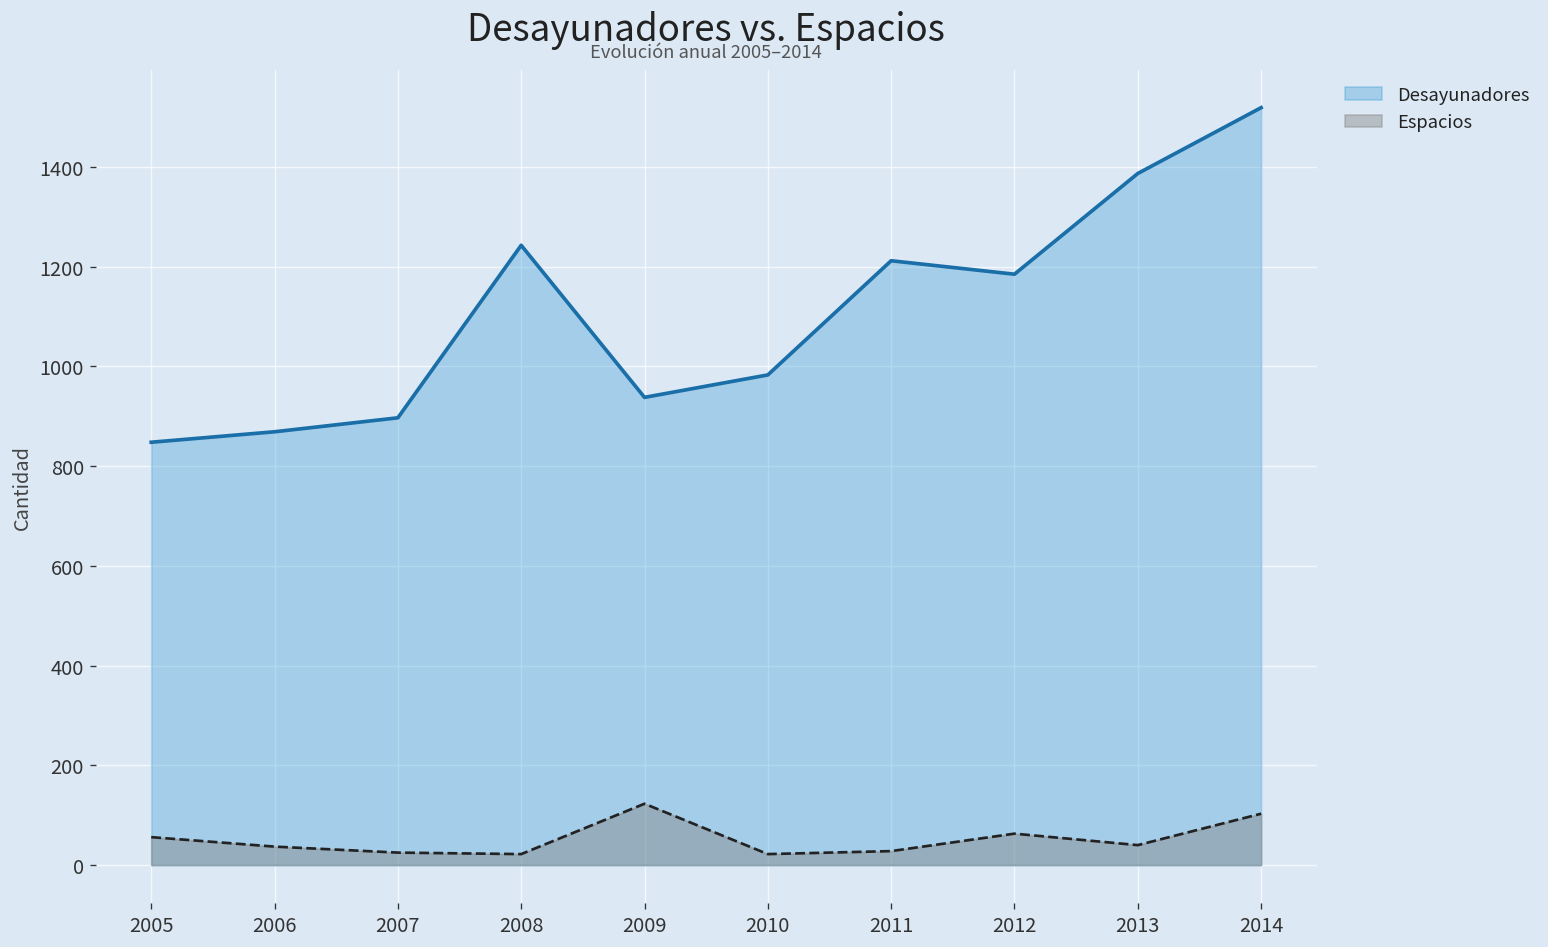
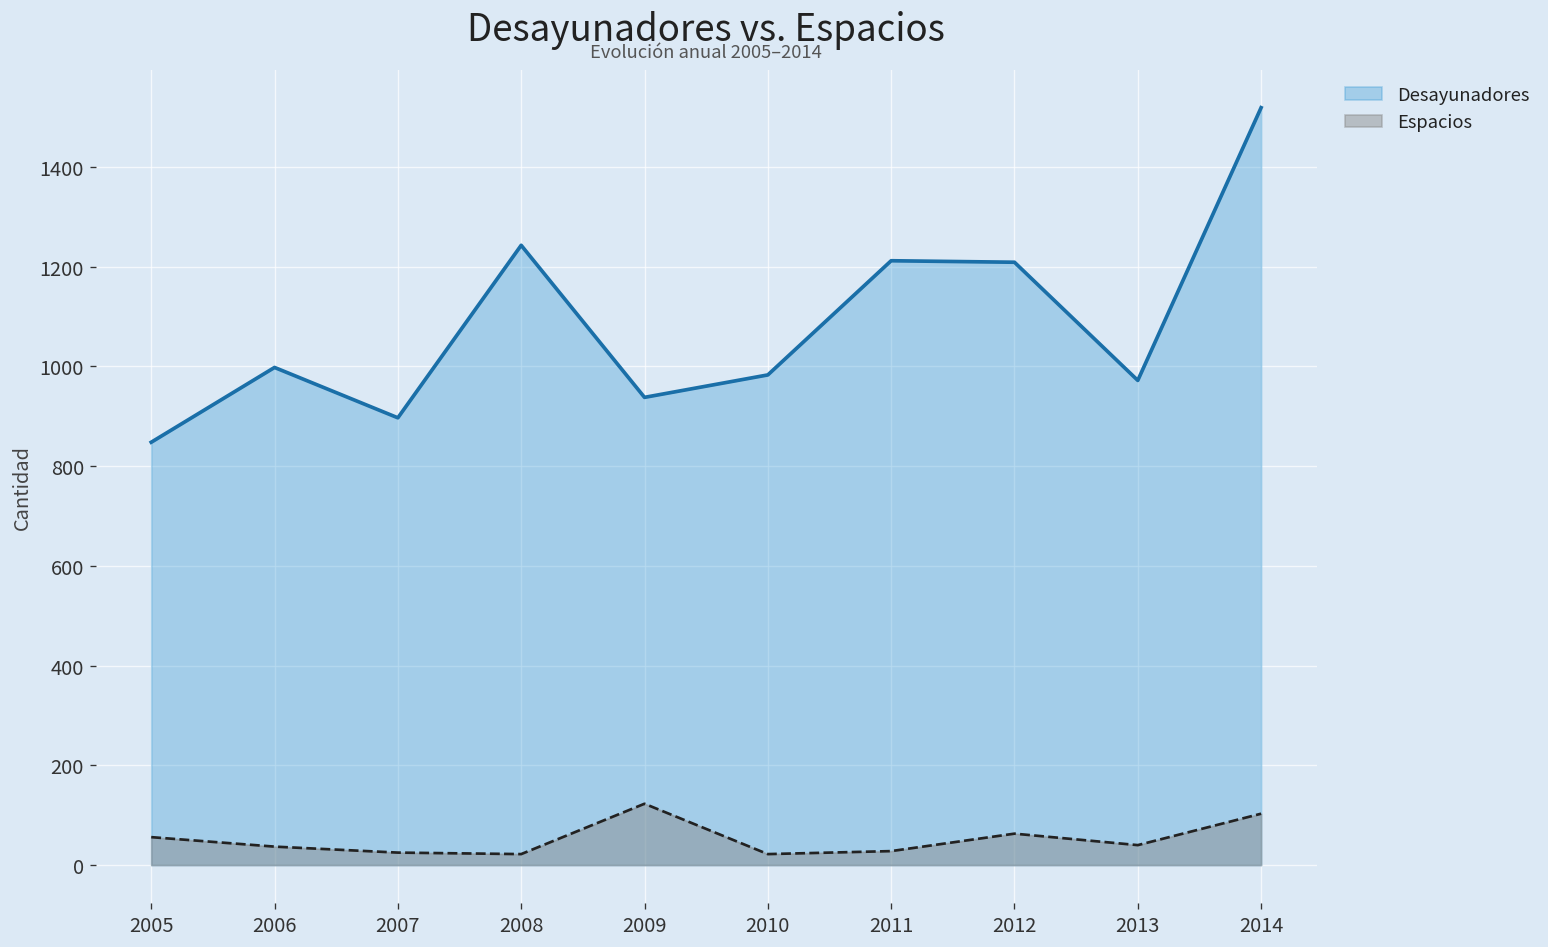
Desayunadores, 2006: 870 -> 1000
Desayunadores, 2012: 1190 -> 1210
Desayunadores, 2013: 1390 -> 970
